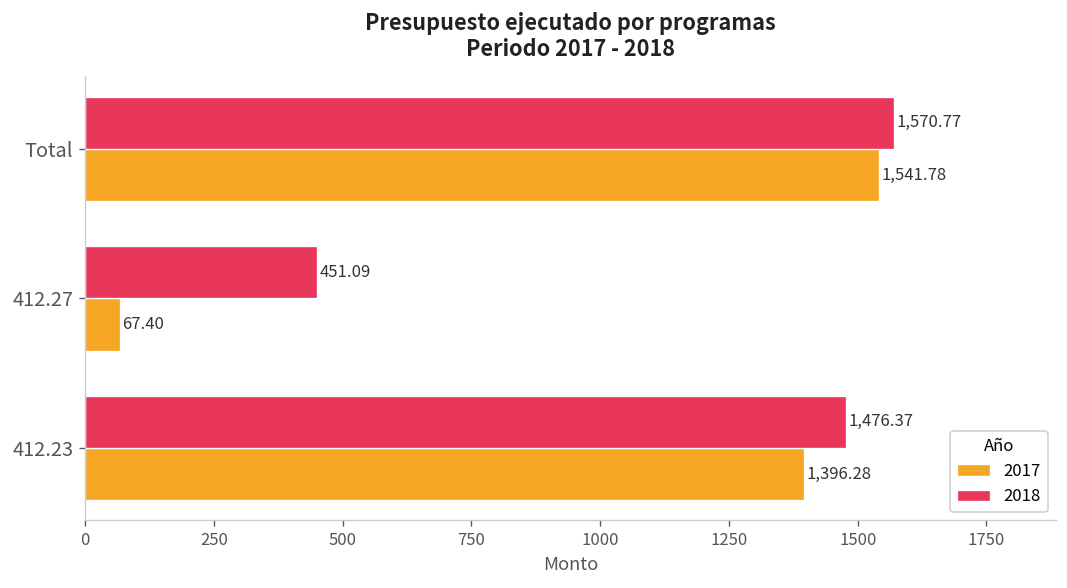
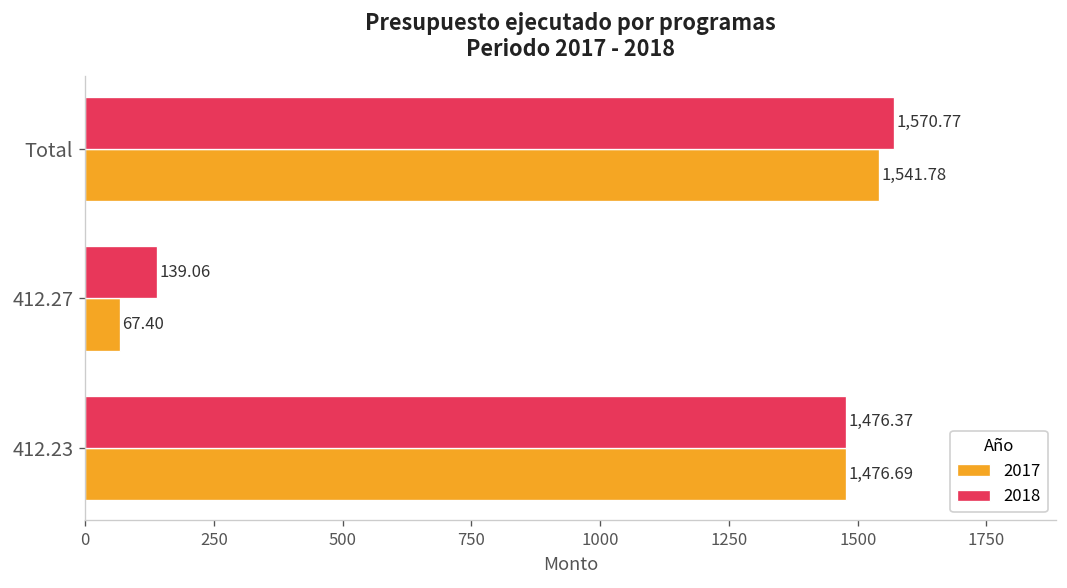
2018, 412.27: 451.09 -> 139.06
2017, 412.23: 1,396.28 -> 1,476.69
